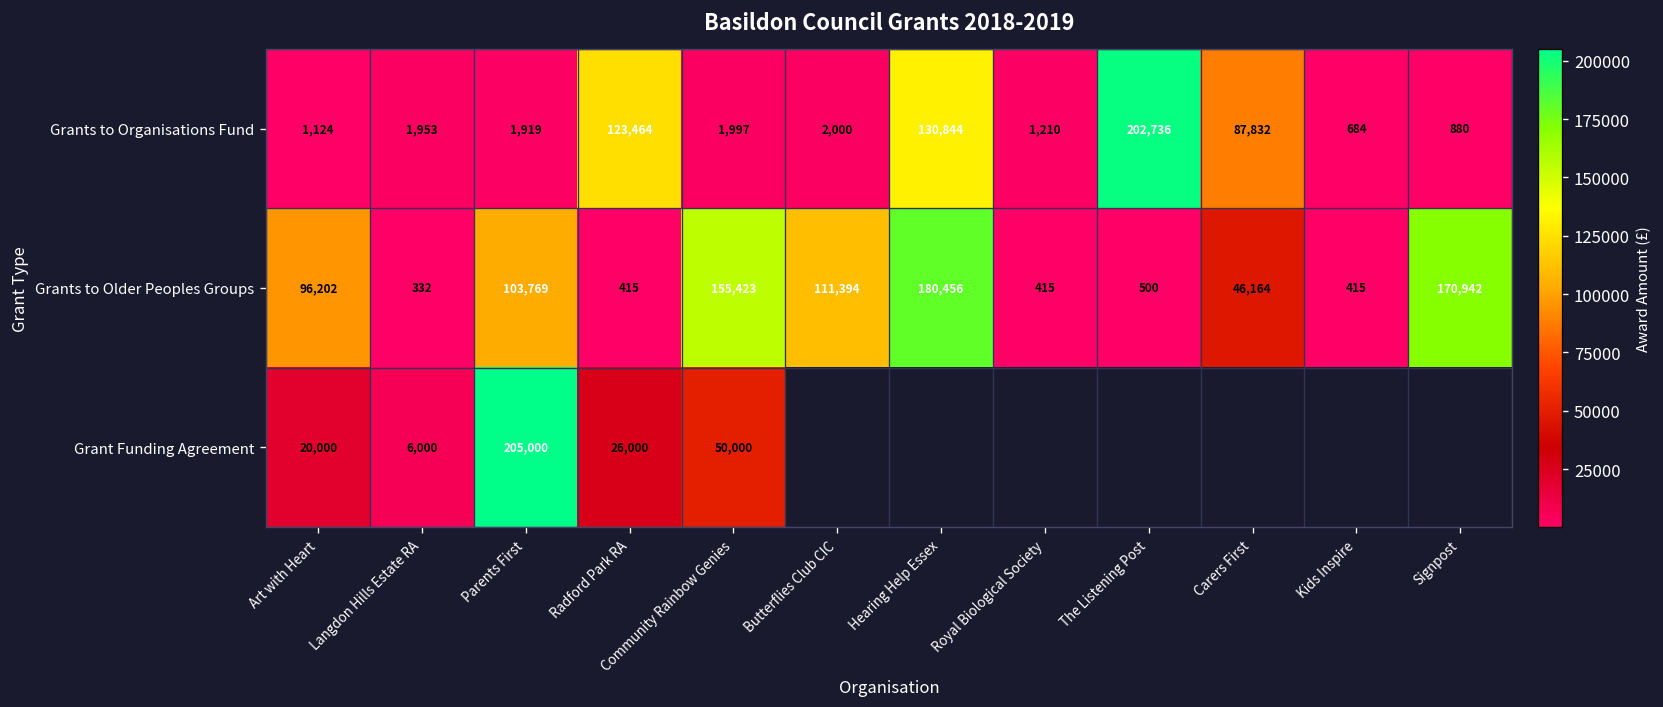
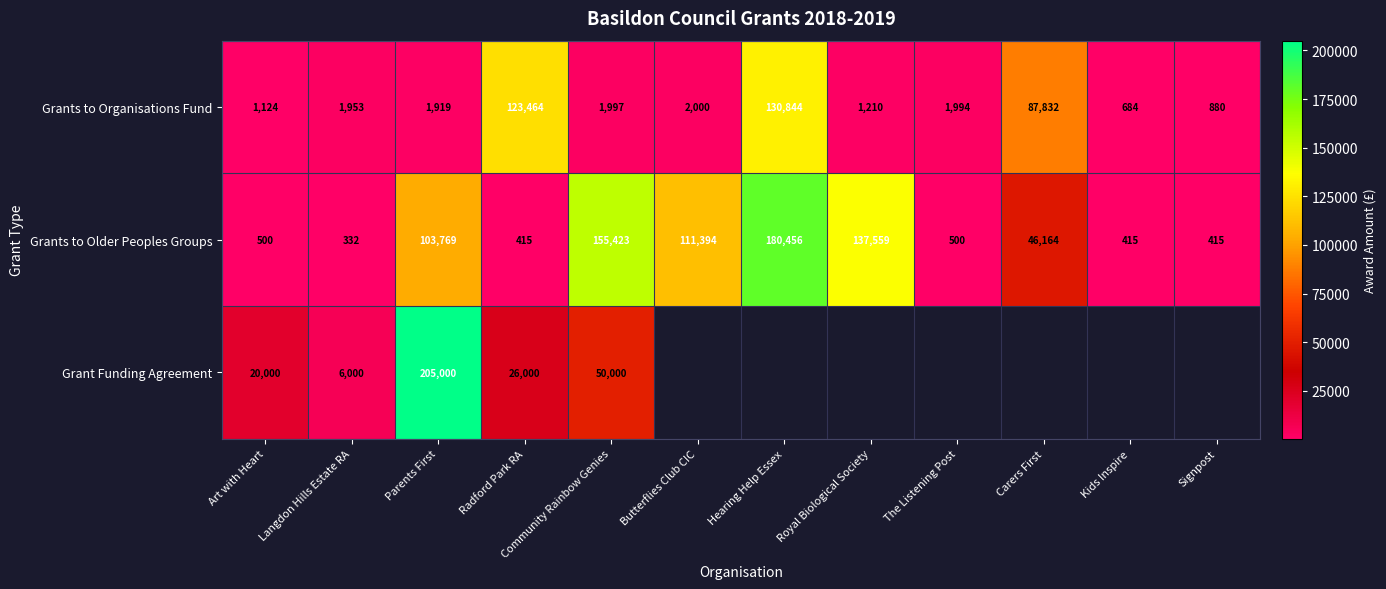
Grants to Organisations Fund, The Listening Post: 202,736 -> 1,994
Grants to Older Peoples Groups, Art with Heart: 96,202 -> 500
Grants to Older Peoples Groups, Royal Biological Society: 415 -> 137,559
Grants to Older Peoples Groups, Signpost: 170,942 -> 415
